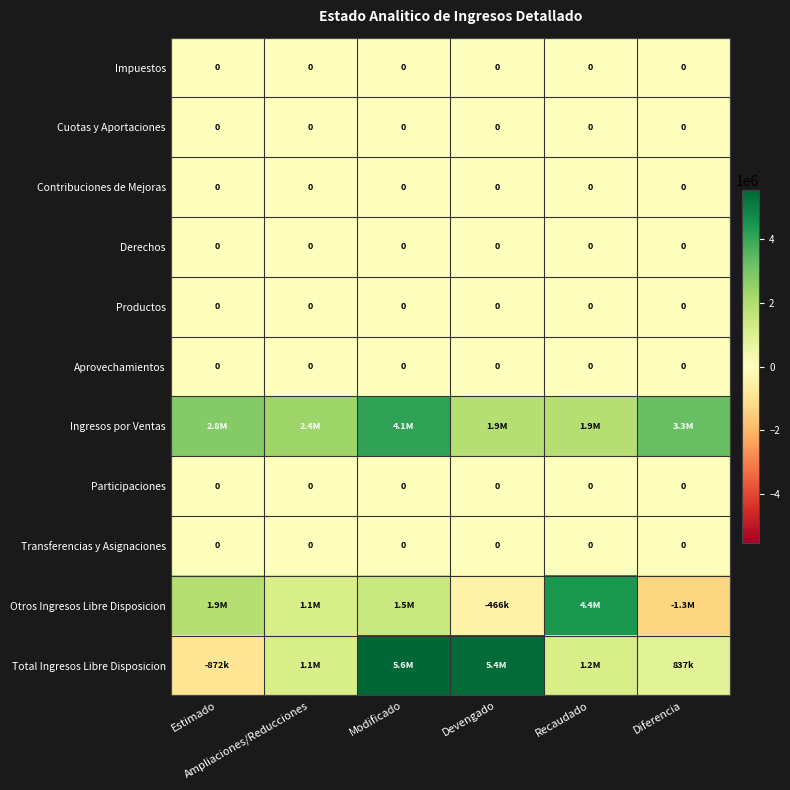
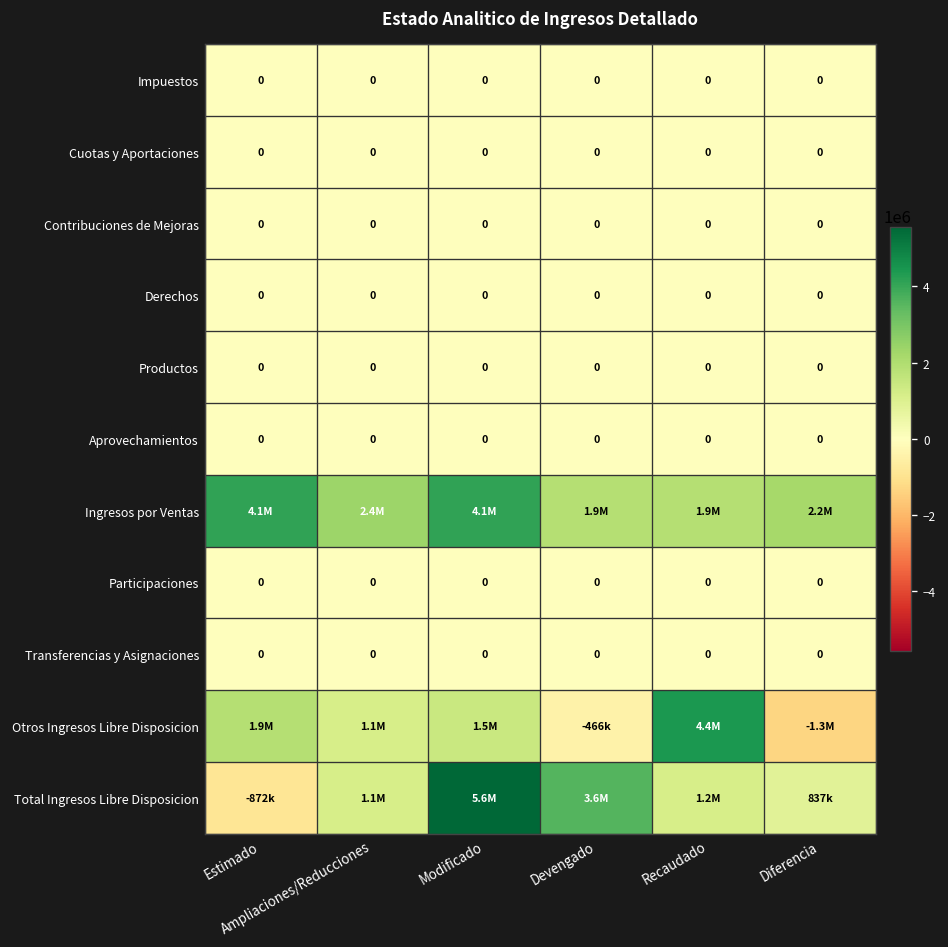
Ingresos por Ventas, Estimado: 2.8M -> 4.1M
Ingresos por Ventas, Diferencia: 3.3M -> 2.2M
Total Ingresos Libre Disposicion, Devengado: 5.4M -> 3.6M
